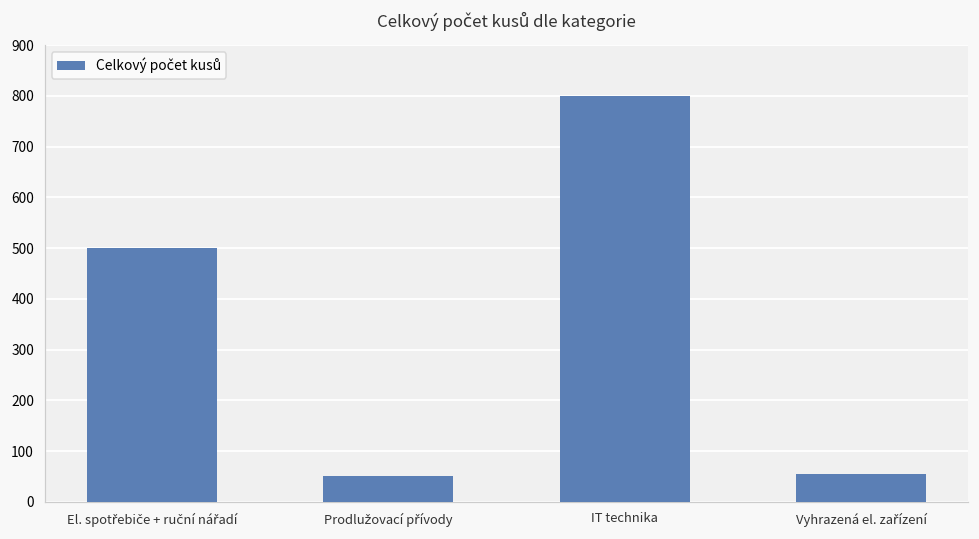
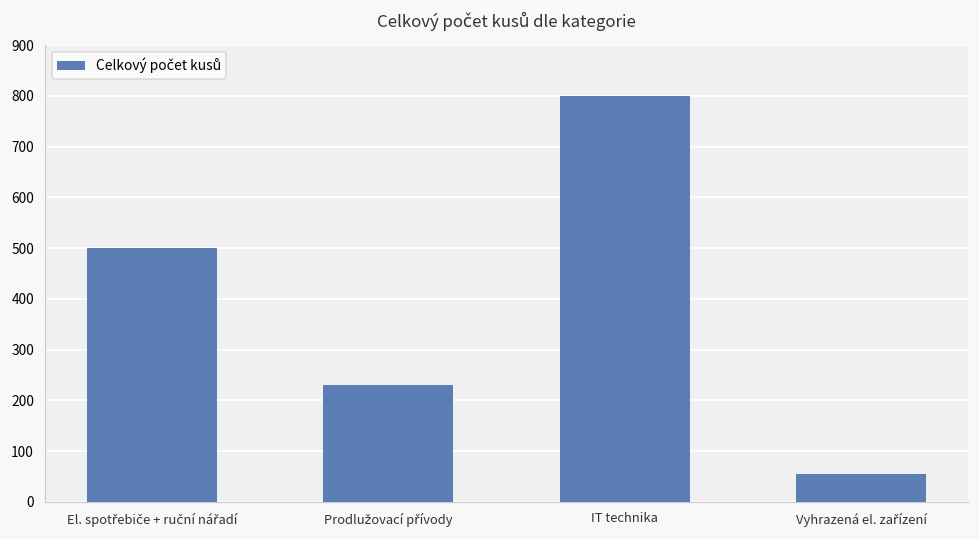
Prodlužovací přívody: 50 -> 230
